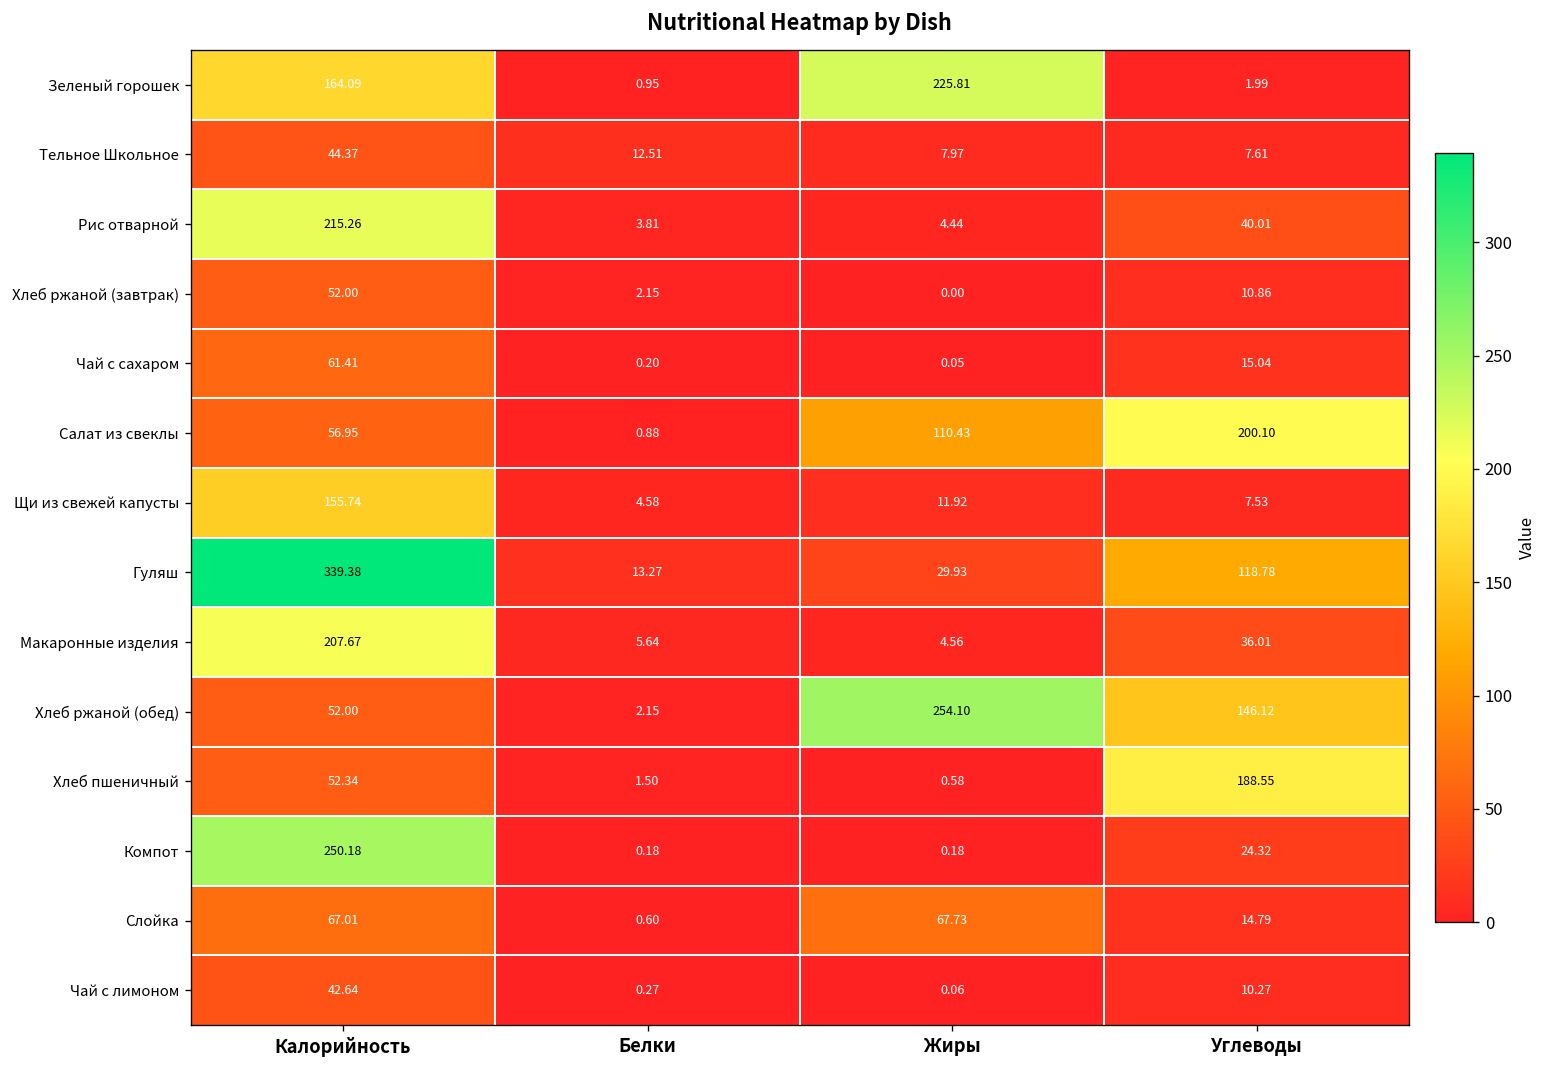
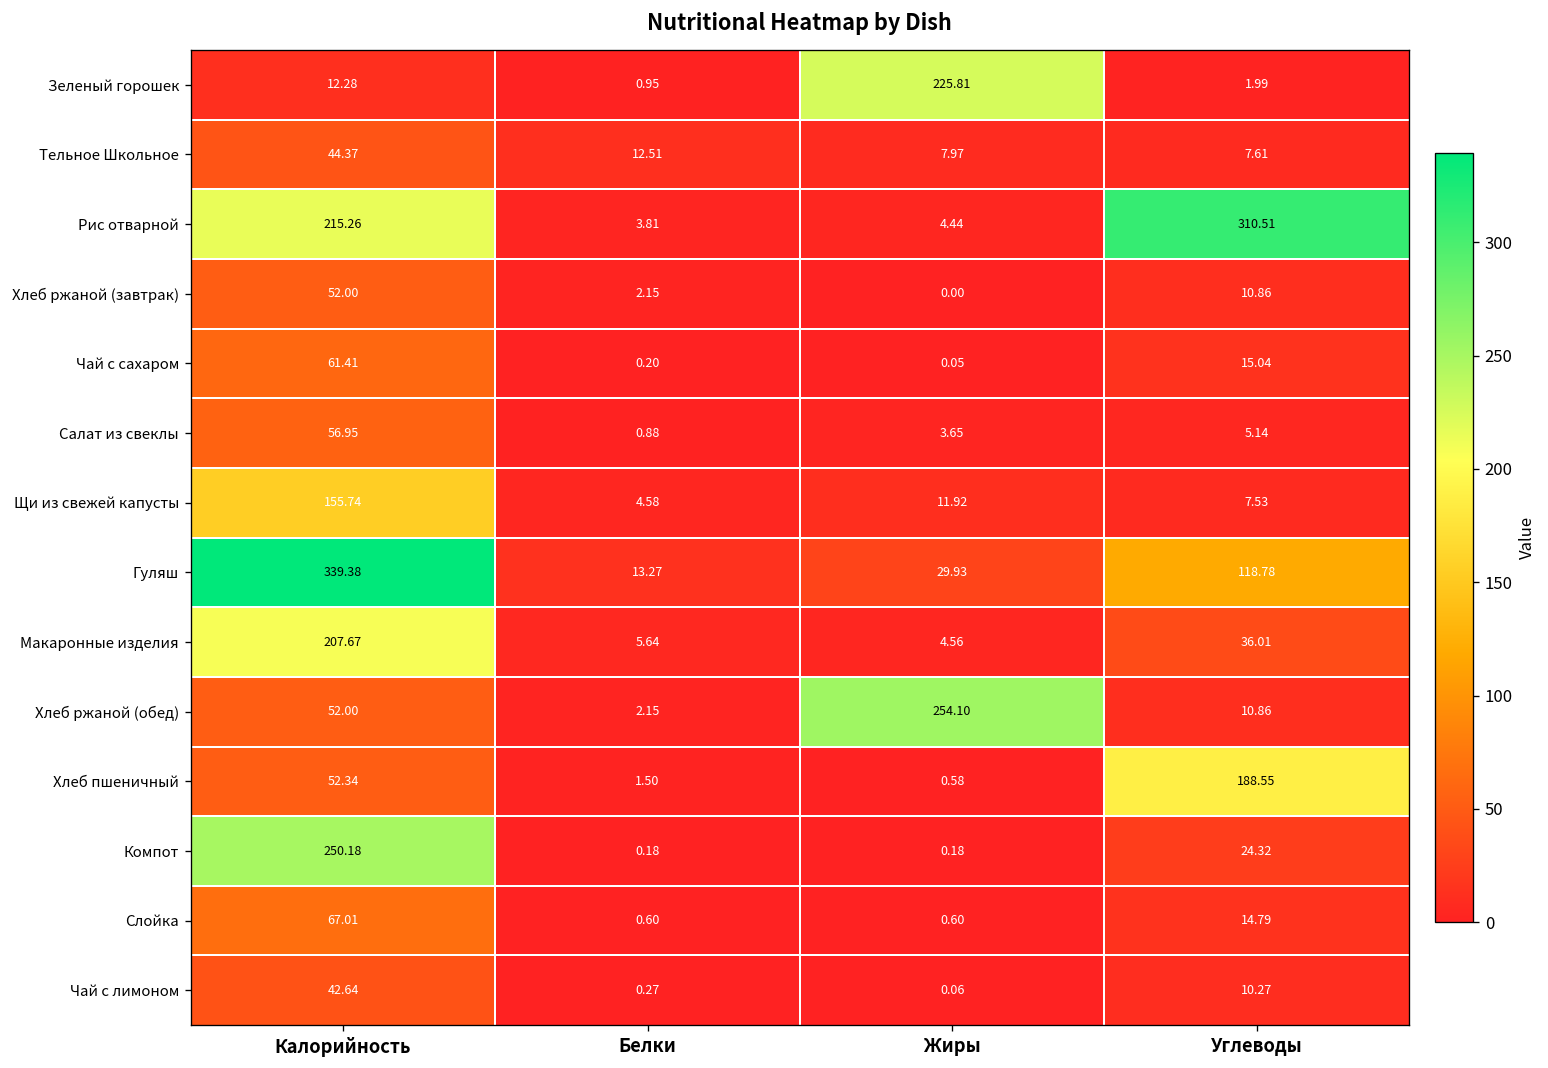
Зеленый горошек, Калорийность: 164.09 -> 12.28
Рис отварной, Углеводы: 40.01 -> 310.51
Салат из свеклы, Жиры: 110.43 -> 3.65
Салат из свеклы, Углеводы: 200.10 -> 5.14
Хлеб ржаной (обед), Углеводы: 146.12 -> 10.86
Слойка, Жиры: 67.73 -> 0.60
